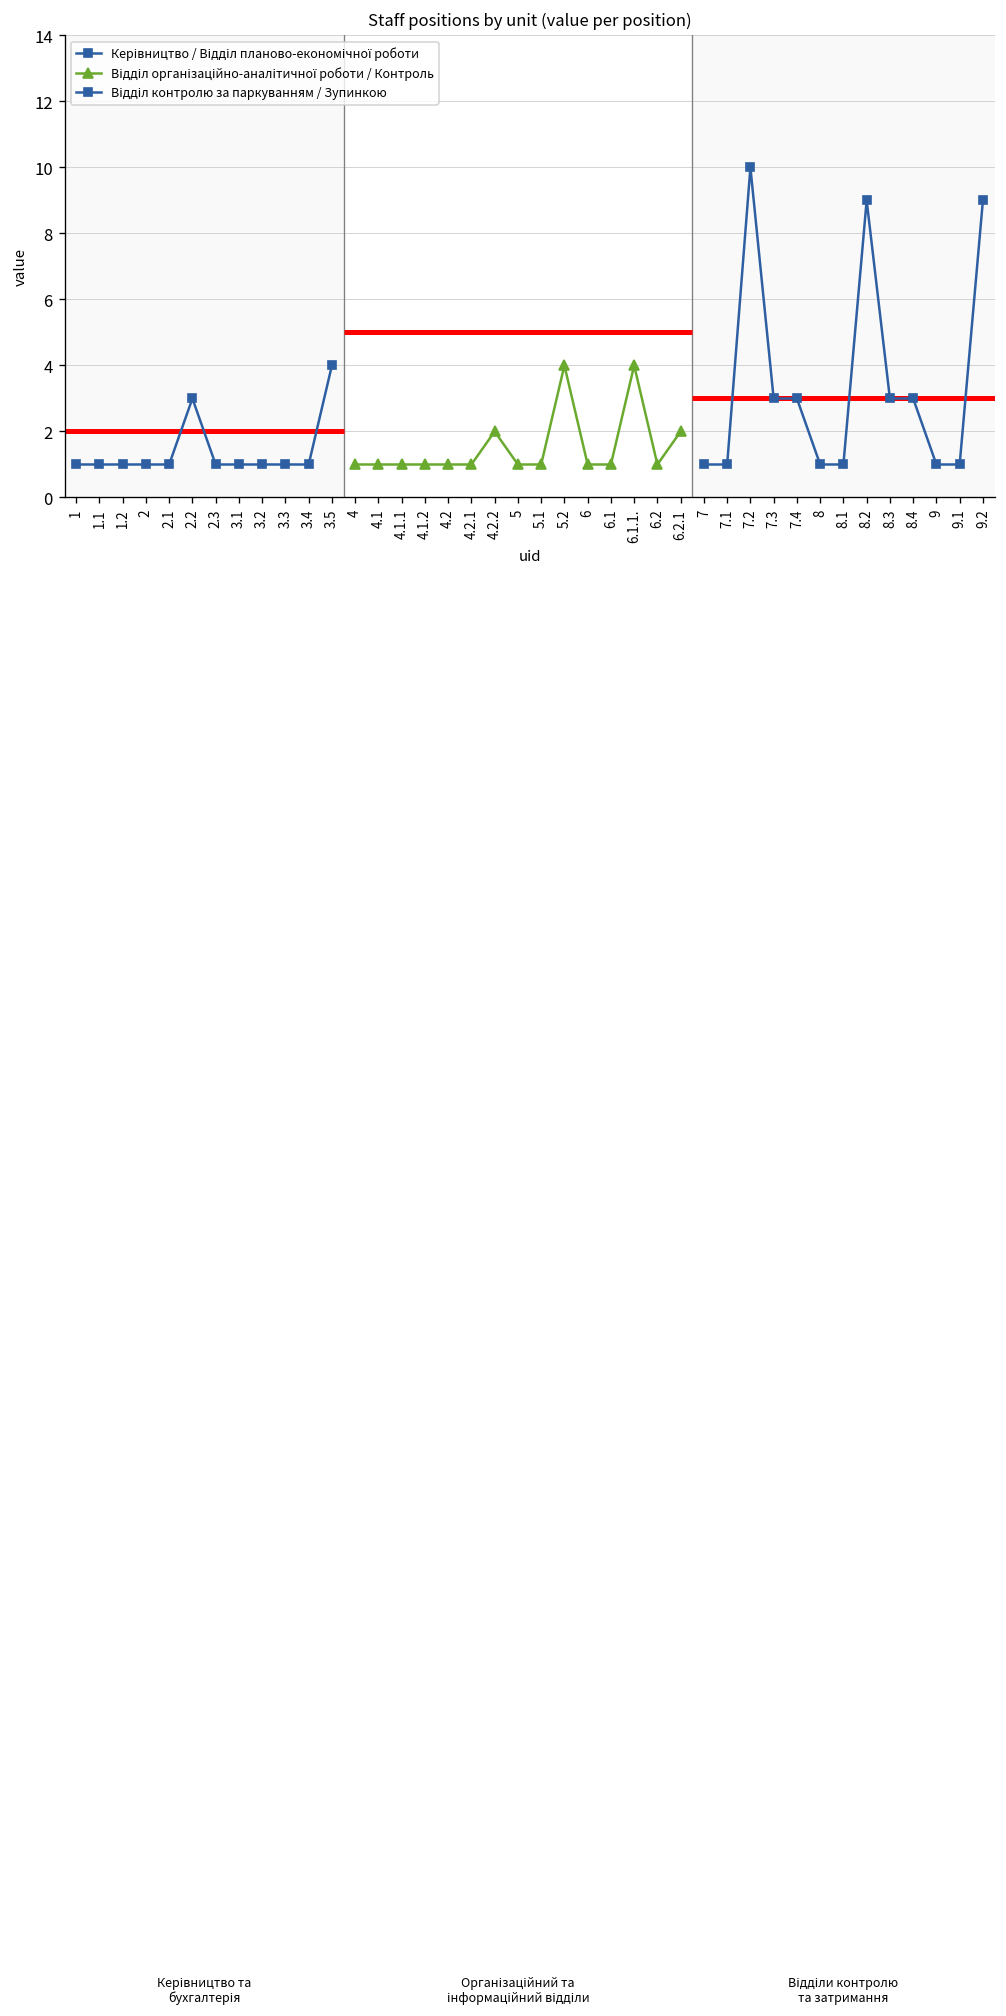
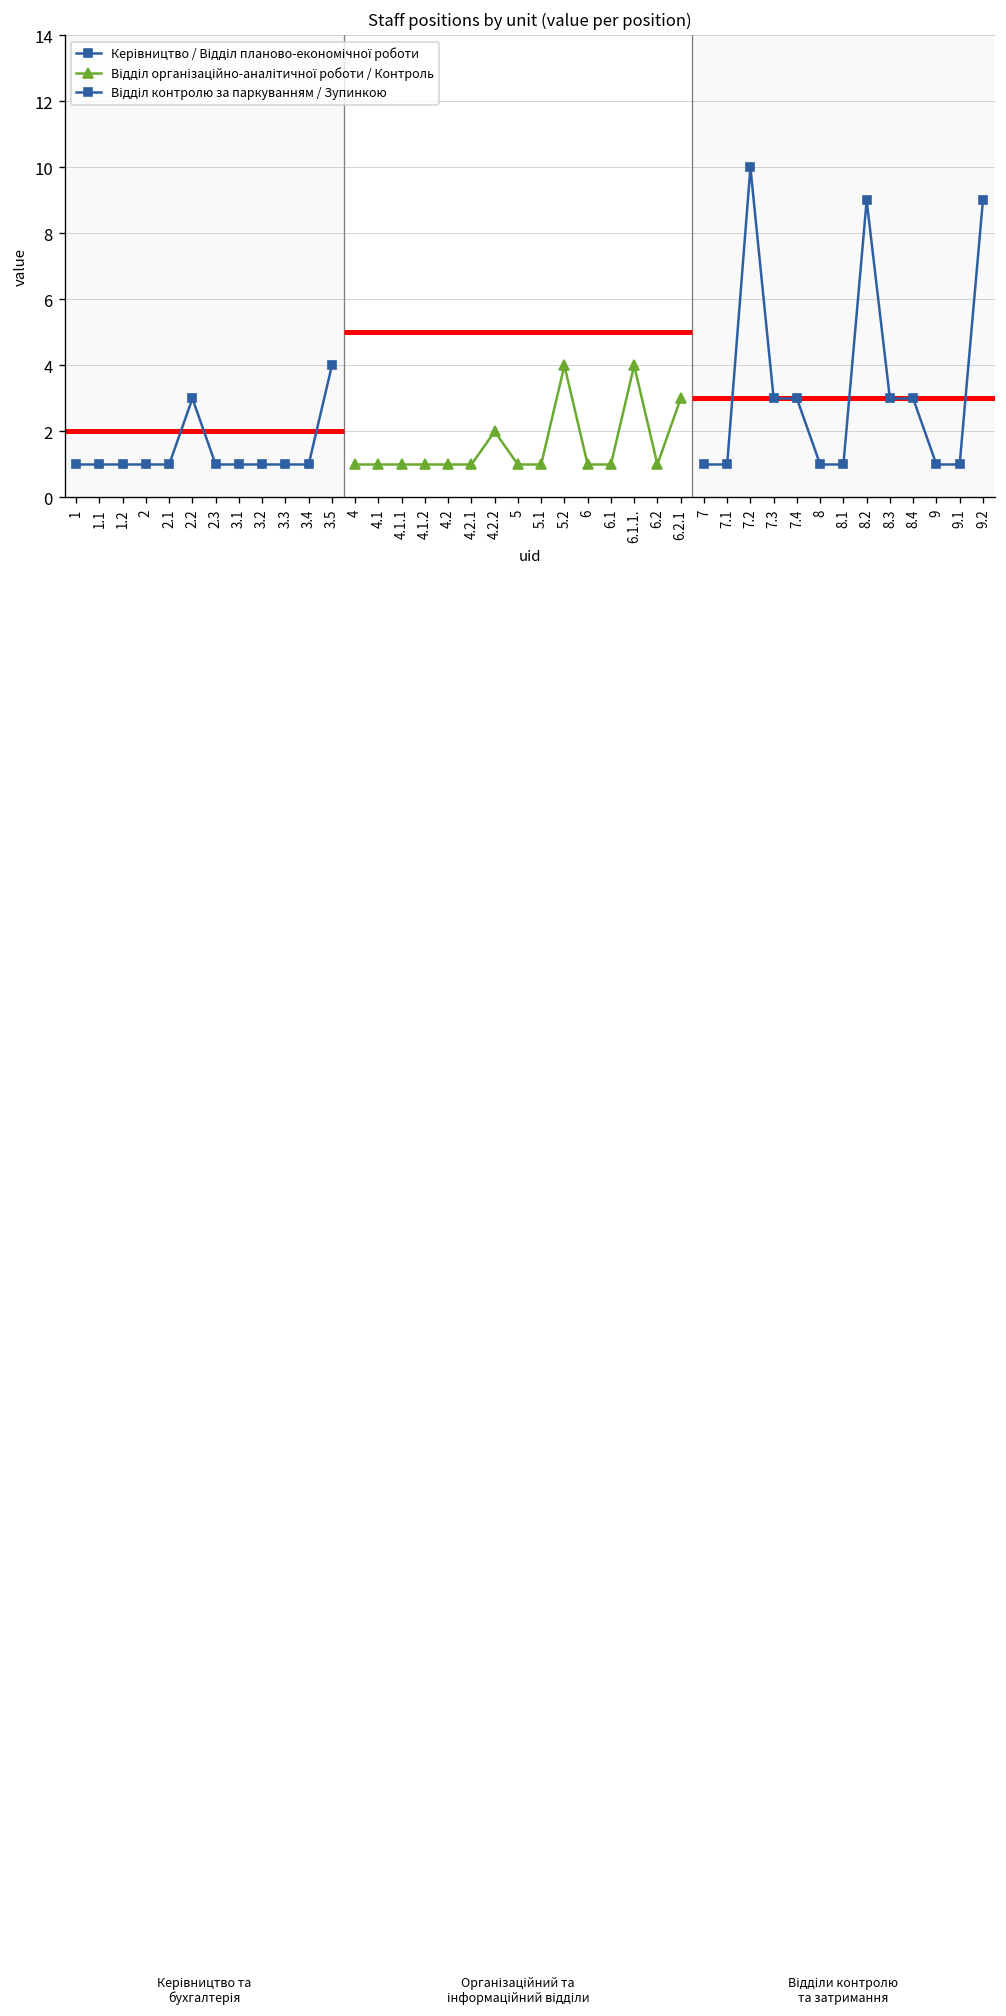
Відділ організаційно-аналітичної роботи / Контроль, 6.2.1: 2 -> 3
